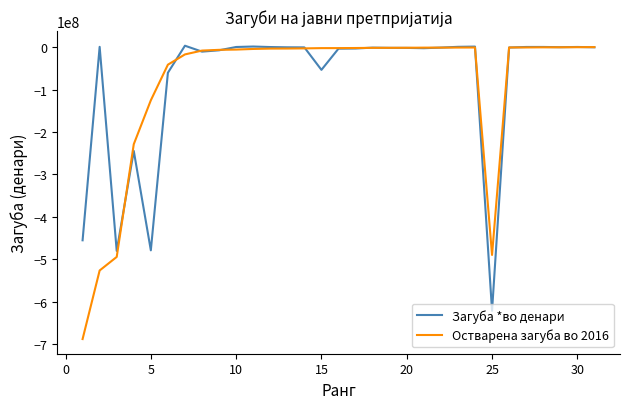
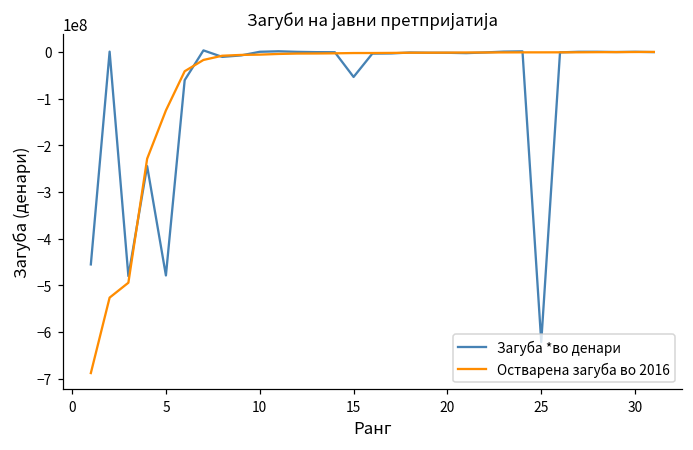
Остварена загуба во 2016, 25: -490000000 -> 0
